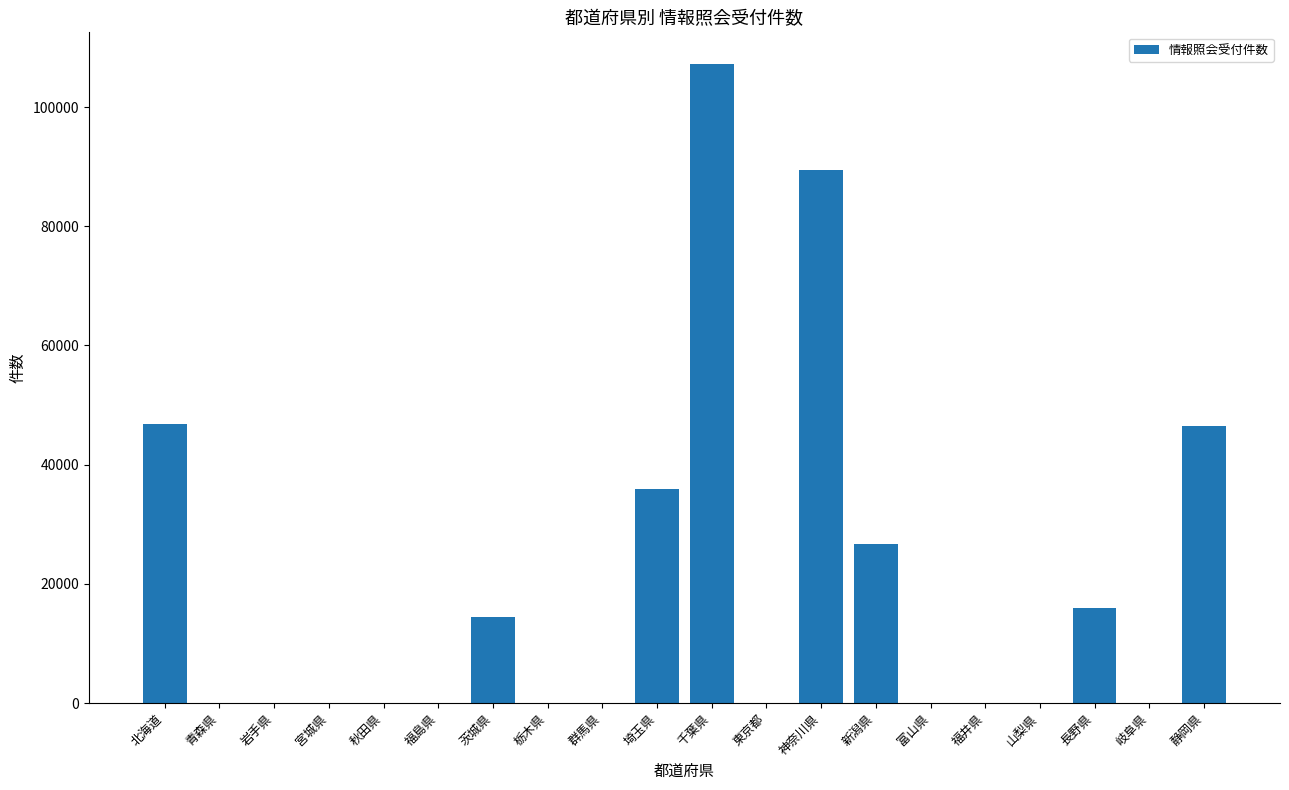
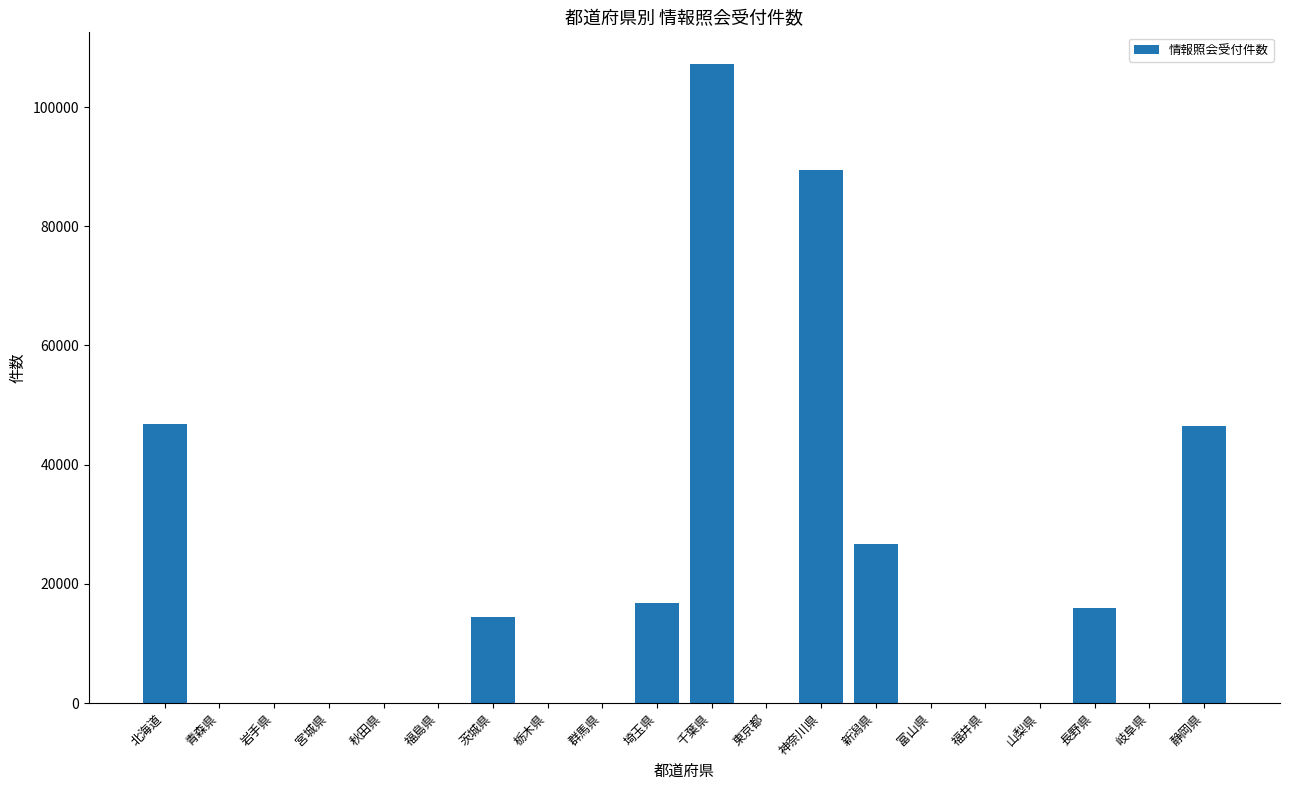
埼玉県: 36000 -> 17000
